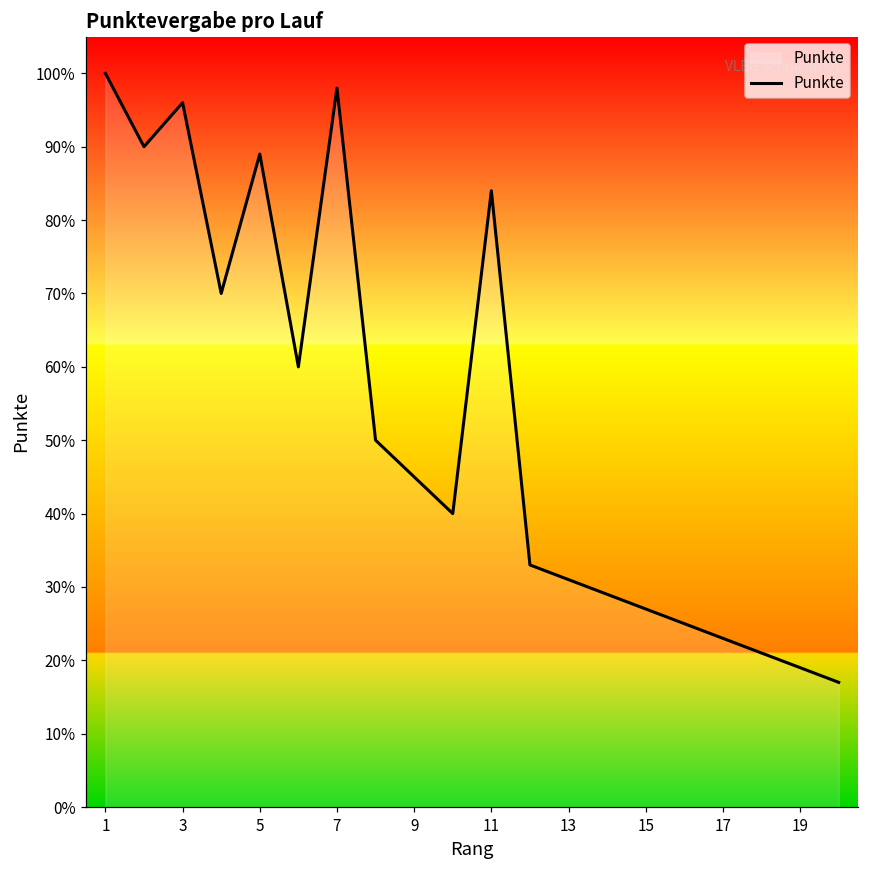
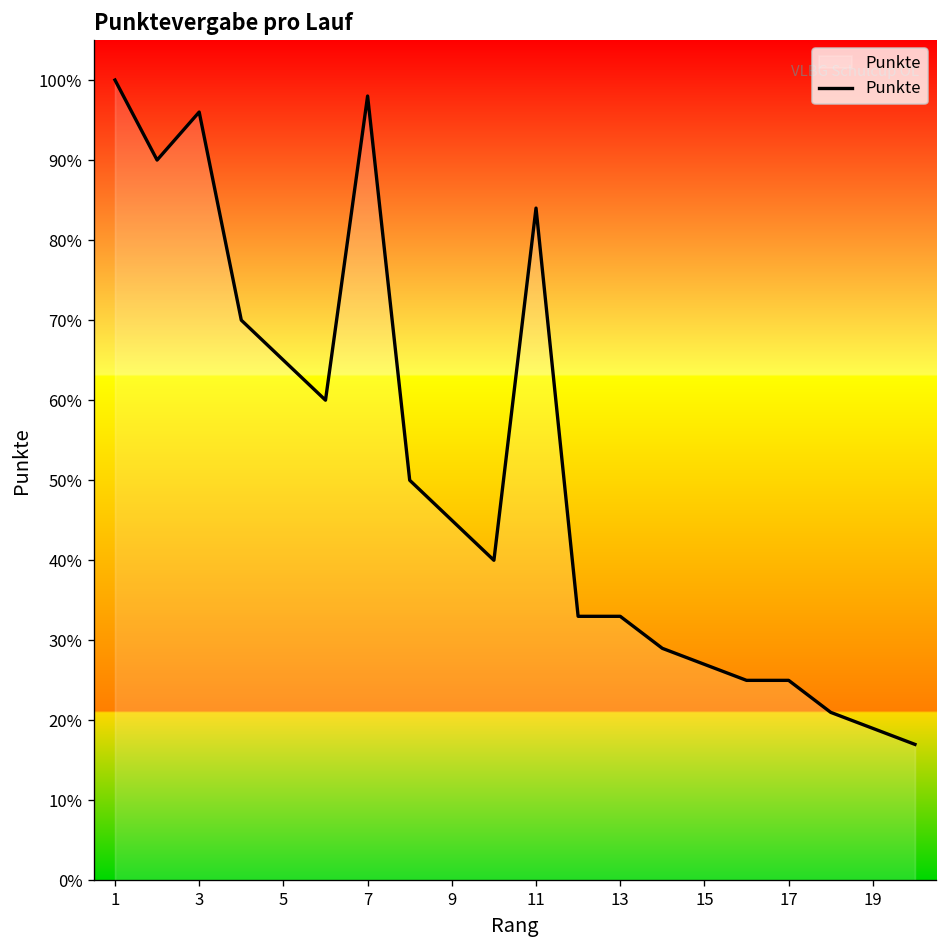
5: 89% -> 65%
13: 31% -> 33%
17: 23% -> 25%
